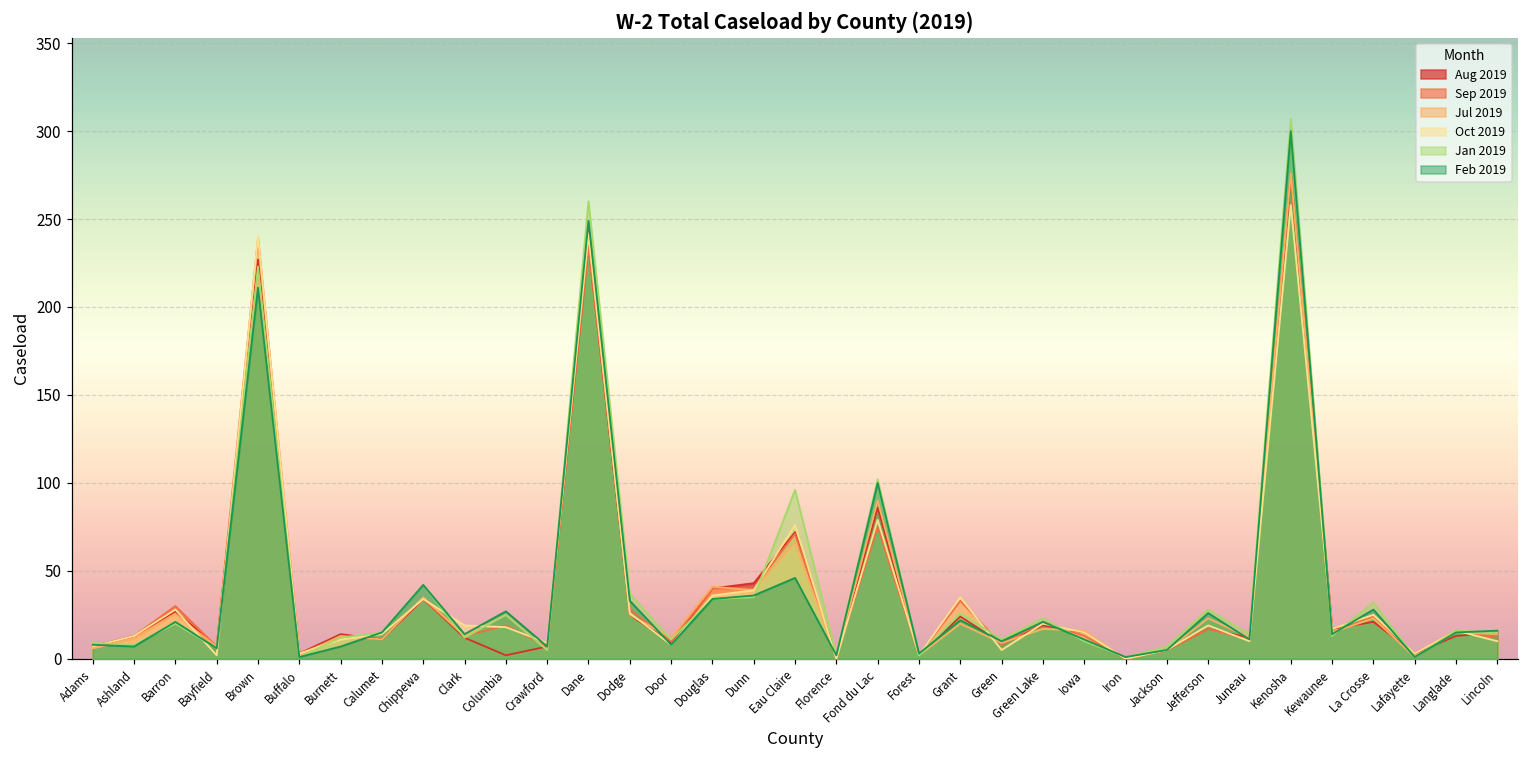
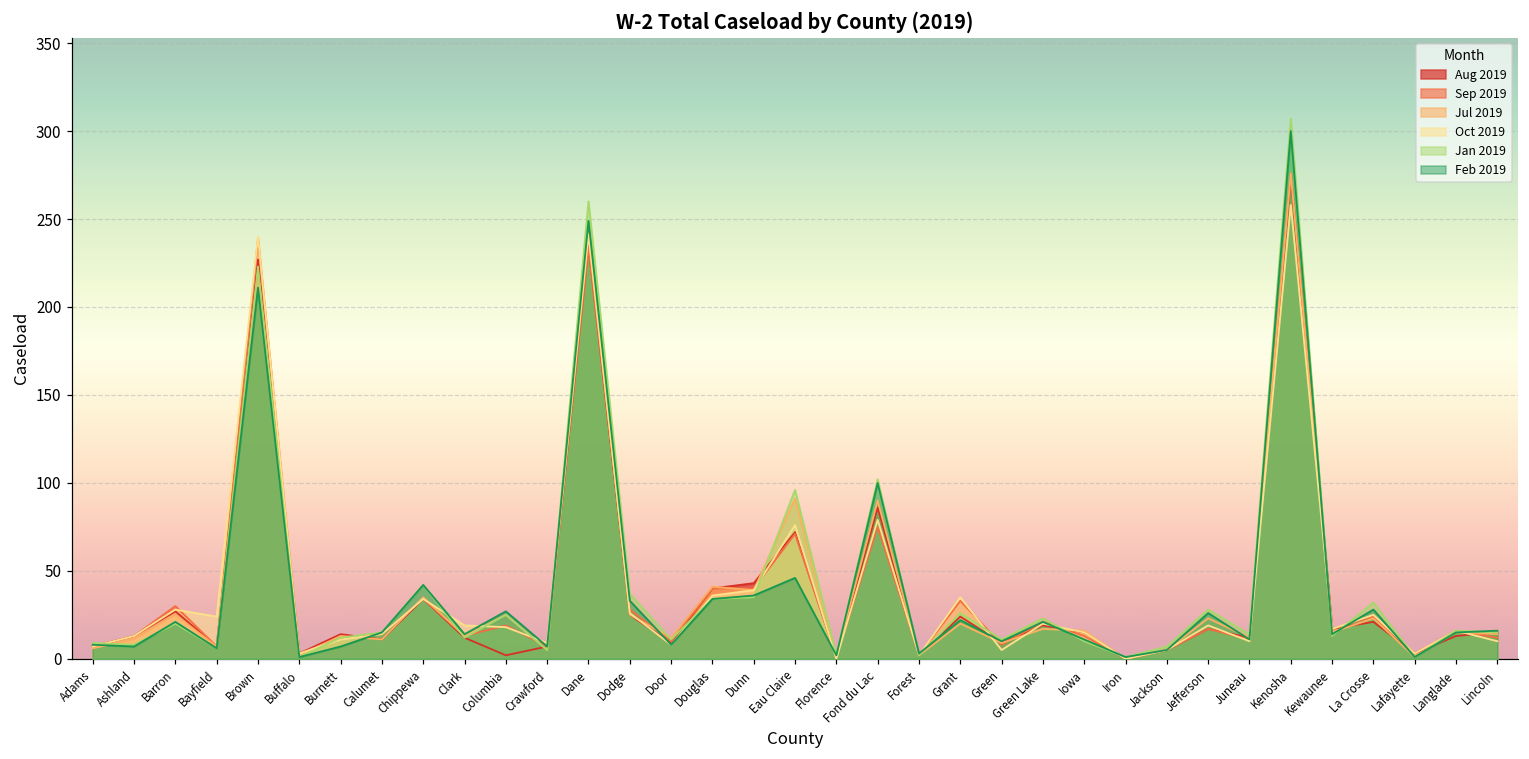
Oct 2019, Bayfield: 2 -> 24
Jul 2019, Eau Claire: 66 -> 91
